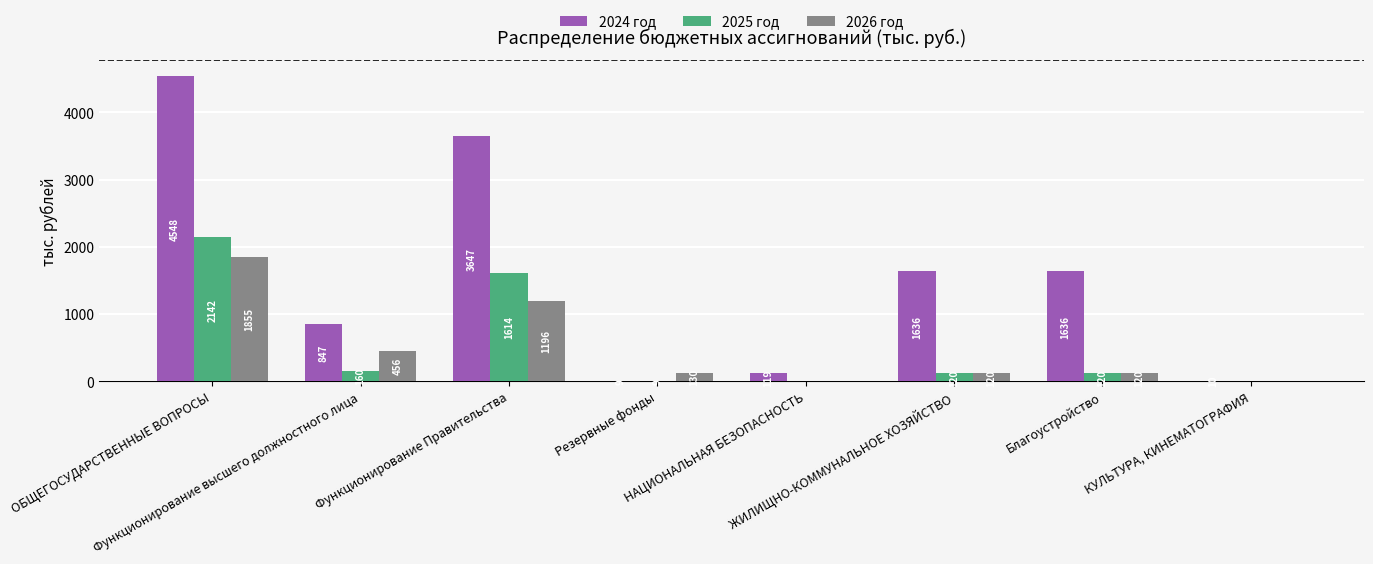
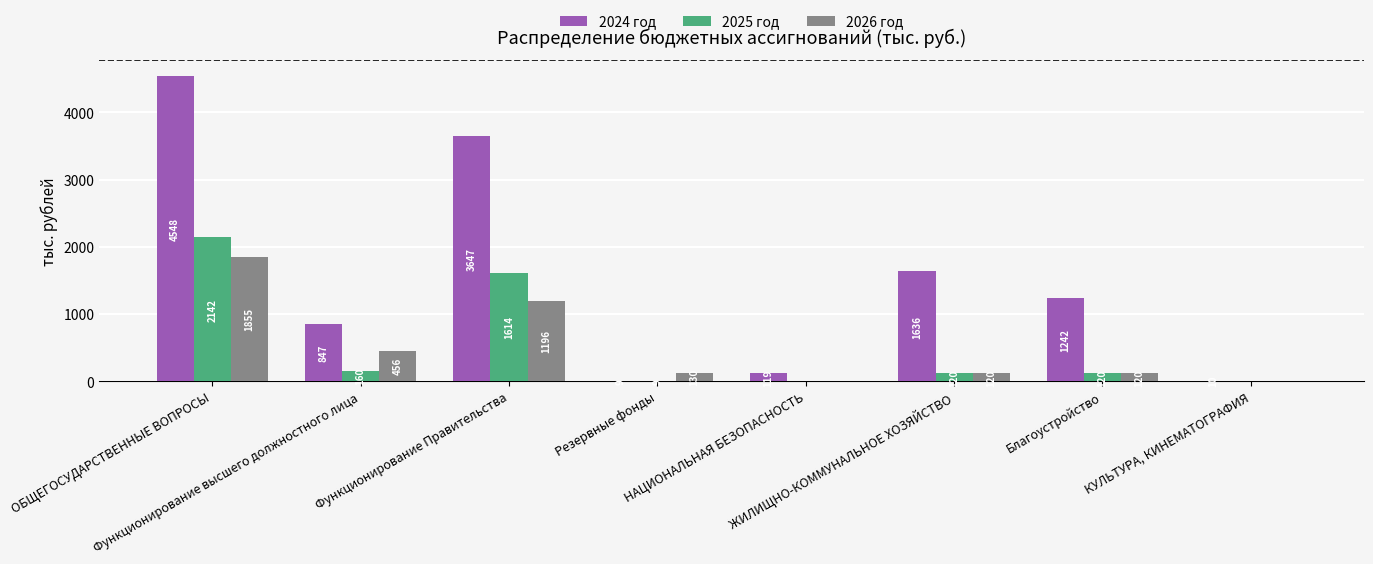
2024 год, Благоустройство: 1636 -> 1242
